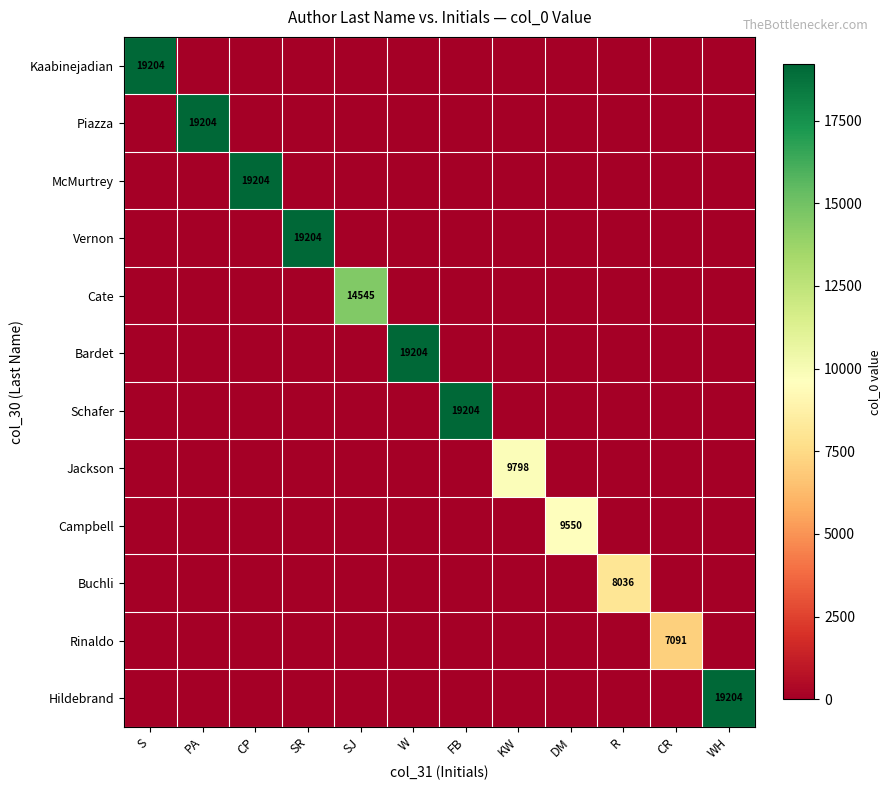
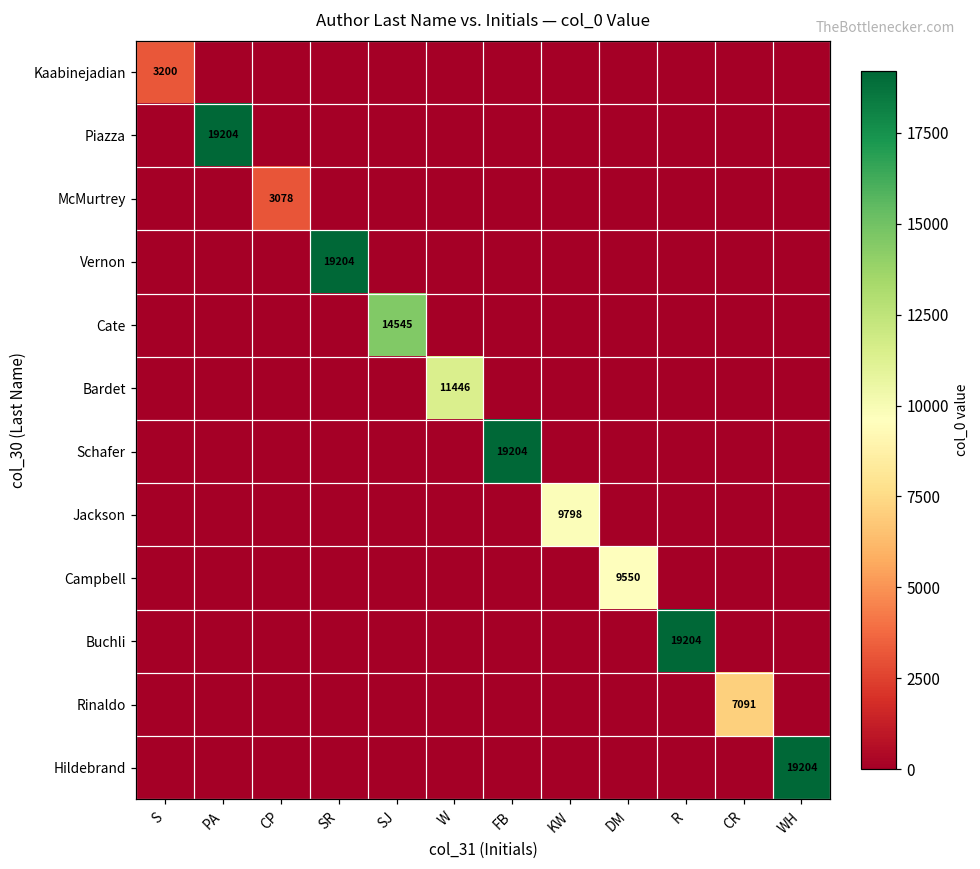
Kaabinejadian, S: 19204 -> 3200
McMurtrey, CP: 19204 -> 3078
Bardet, W: 19204 -> 11446
Buchli, R: 8036 -> 19204
